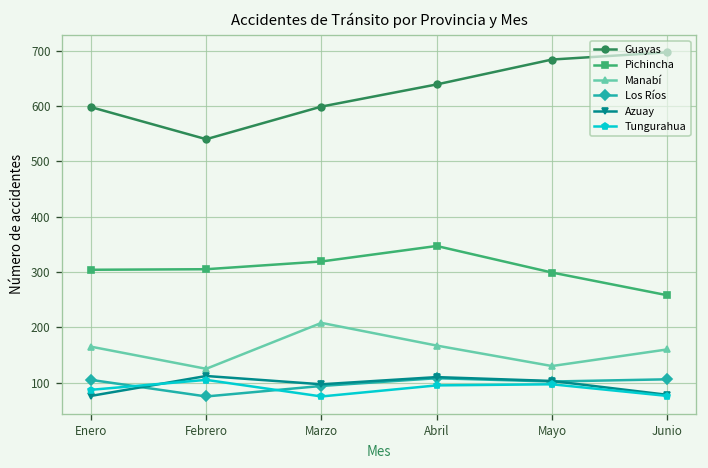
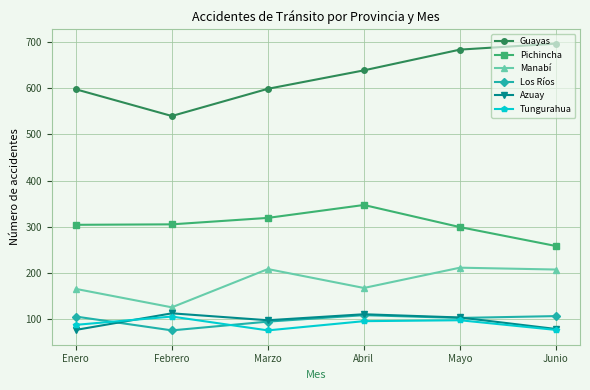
Manabí, Mayo: 130 -> 210
Manabí, Junio: 160 -> 210
